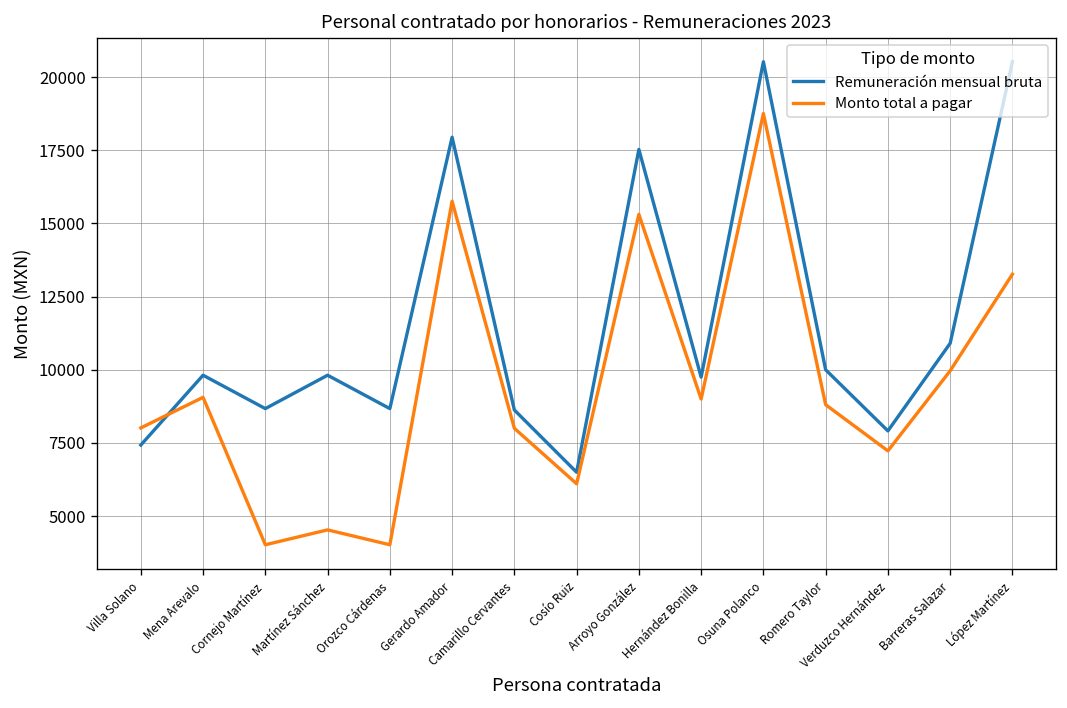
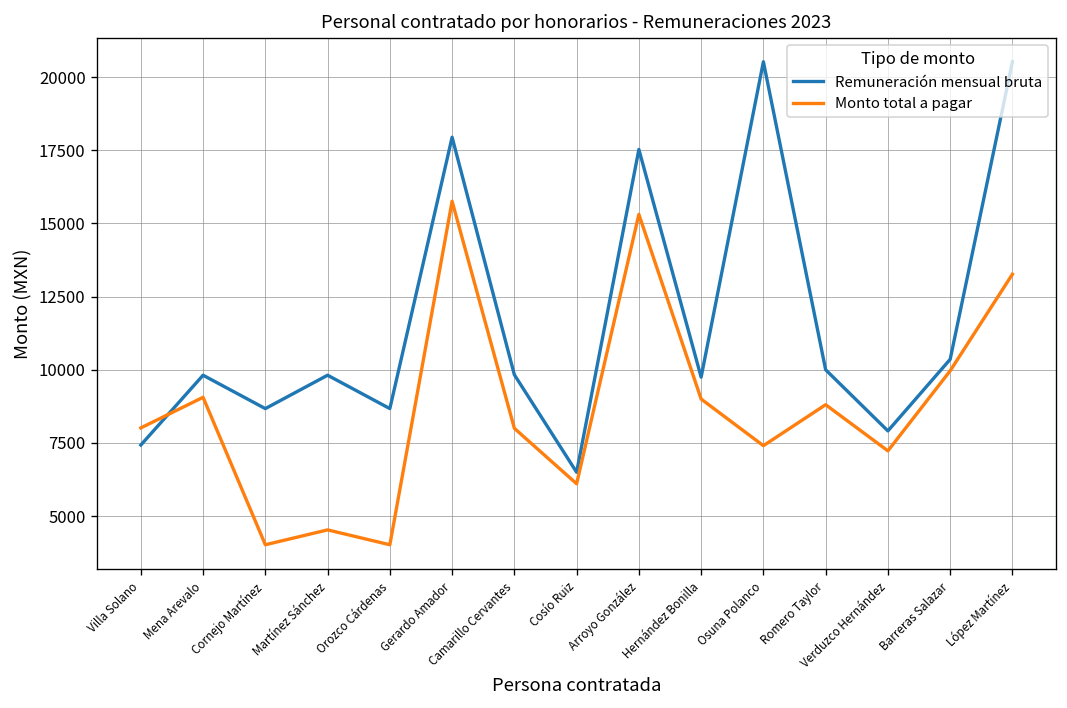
Remuneración mensual bruta, Camarillo Cervantes: 8600 -> 9800
Monto total a pagar, Osuna Polanco: 18800 -> 7400
Remuneración mensual bruta, Barreras Salazar: 10900 -> 10400
